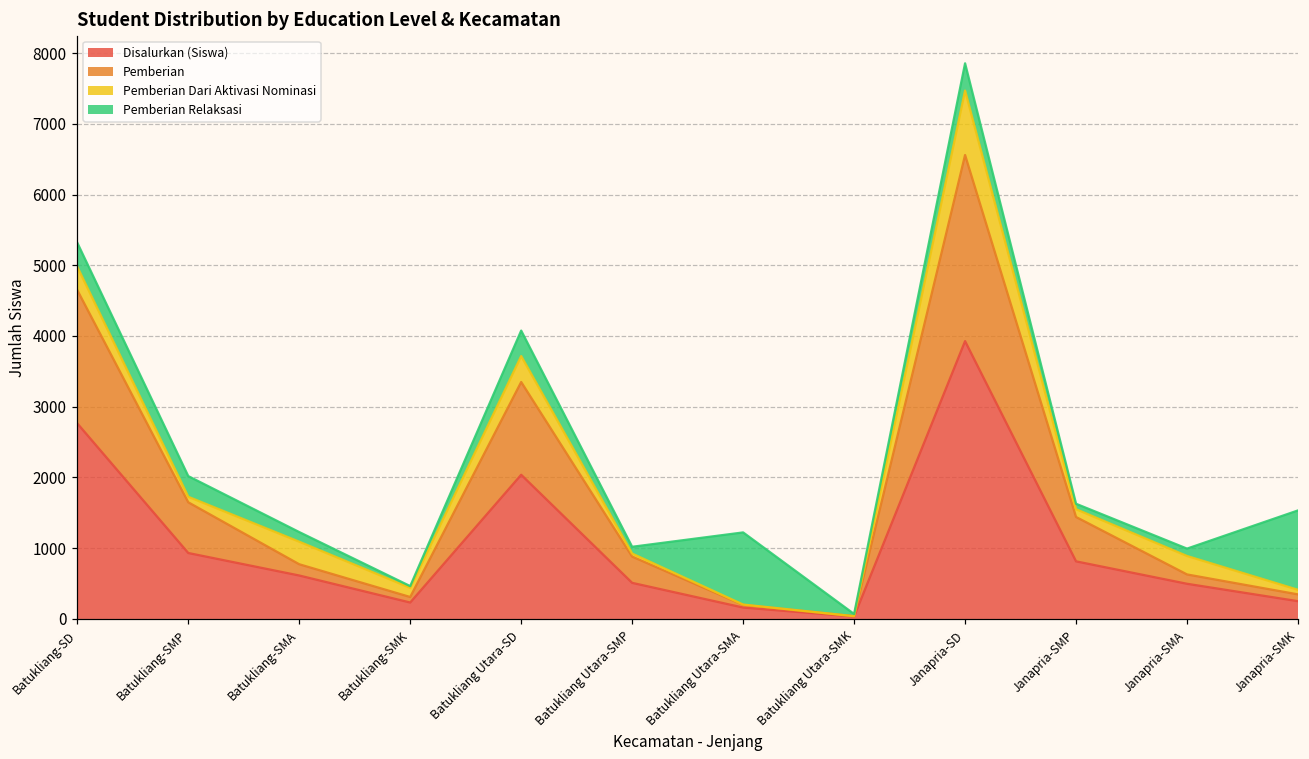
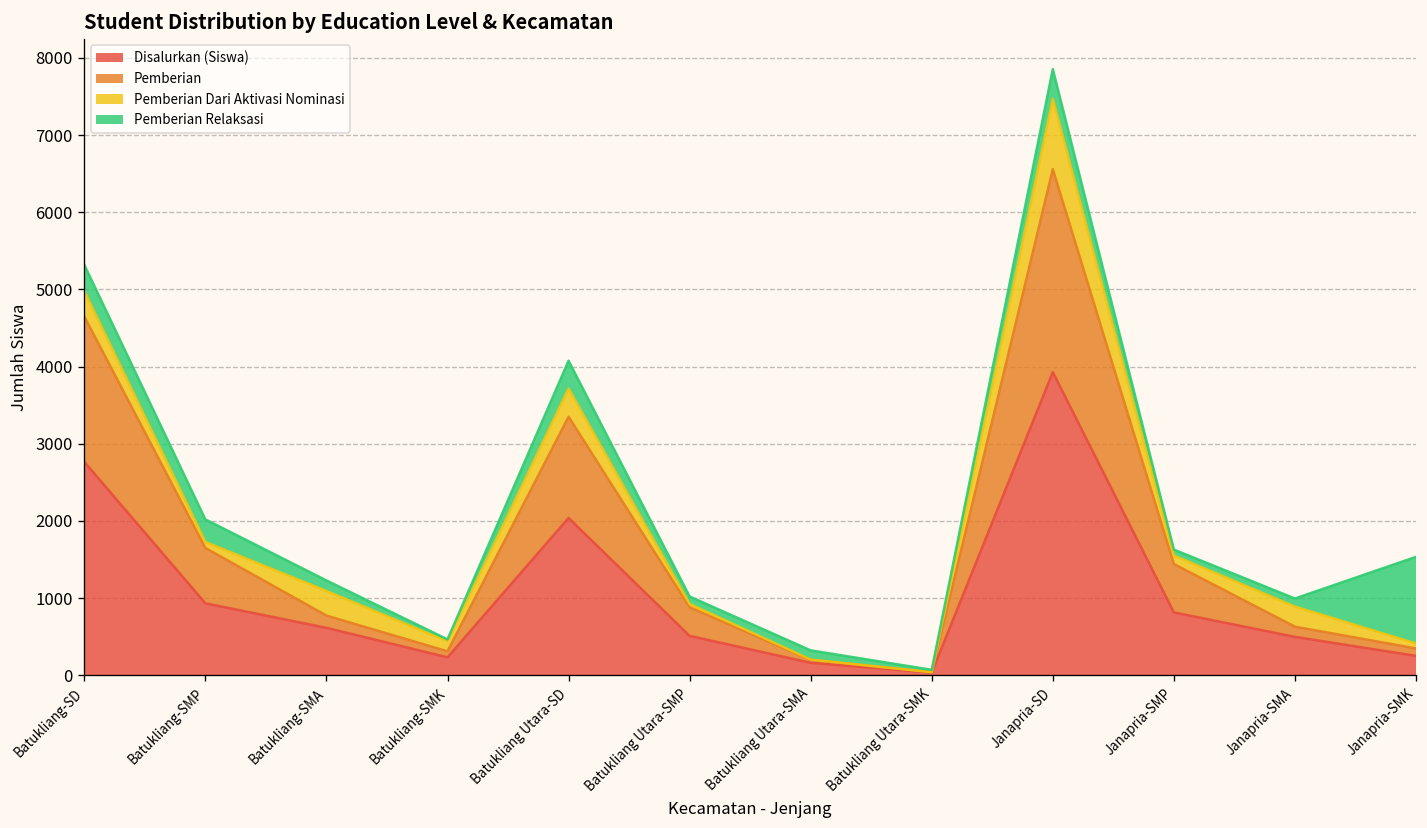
Pemberian Relaksasi, Batukliang Utara-SMA: 1000 -> 100
